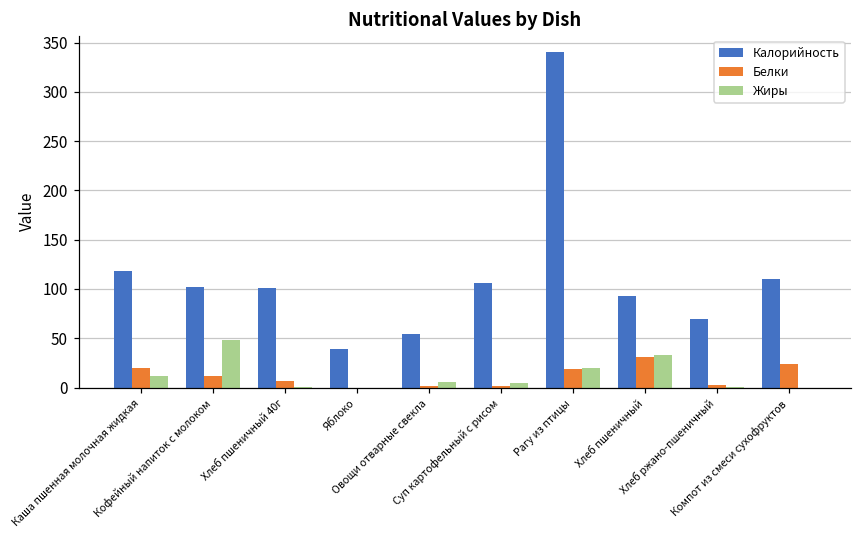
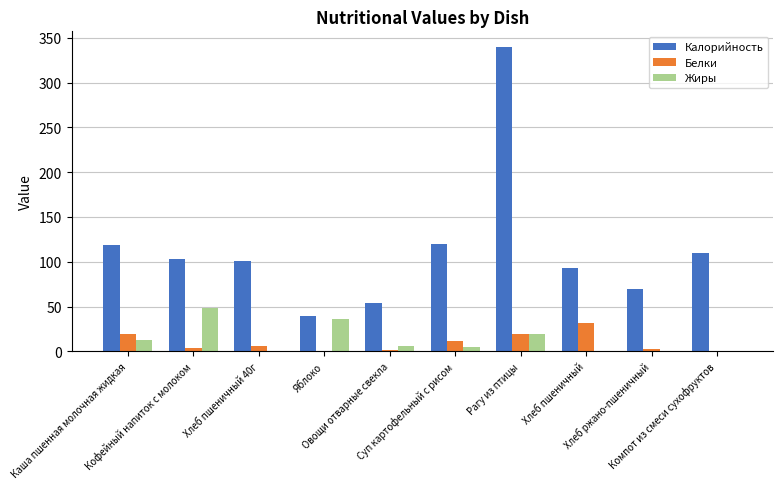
Белки, Кофейный напиток с молоком: 10 -> 0
Жиры, Яблоко: 0 -> 40
Калорийность, Суп картофельный с рисом: 110 -> 120
Белки, Суп картофельный с рисом: 0 -> 10
Жиры, Хлеб пшеничный: 30 -> 0
Белки, Компот из смеси сухофруктов: 20 -> 0
